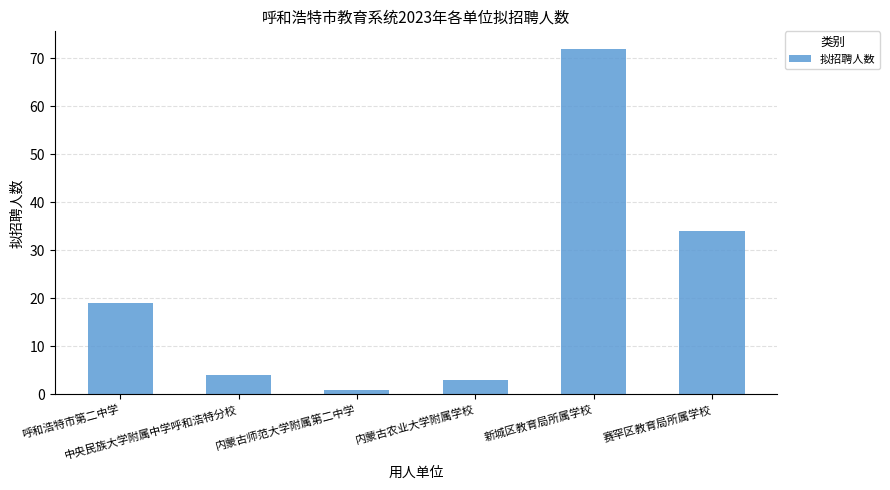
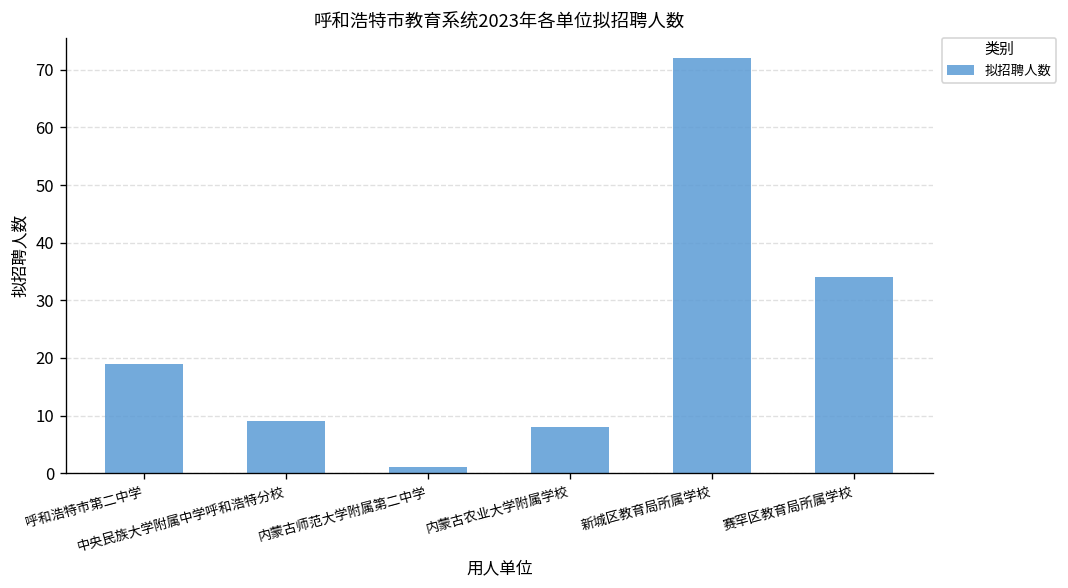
中央民族大学附属中学呼和浩特分校: 4 -> 9
内蒙古农业大学附属学校: 3 -> 8
